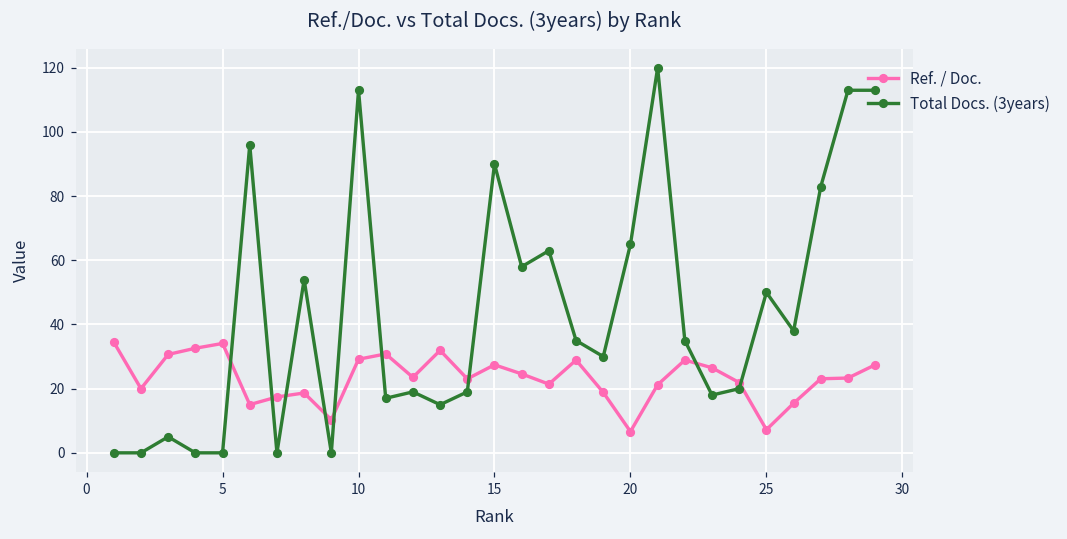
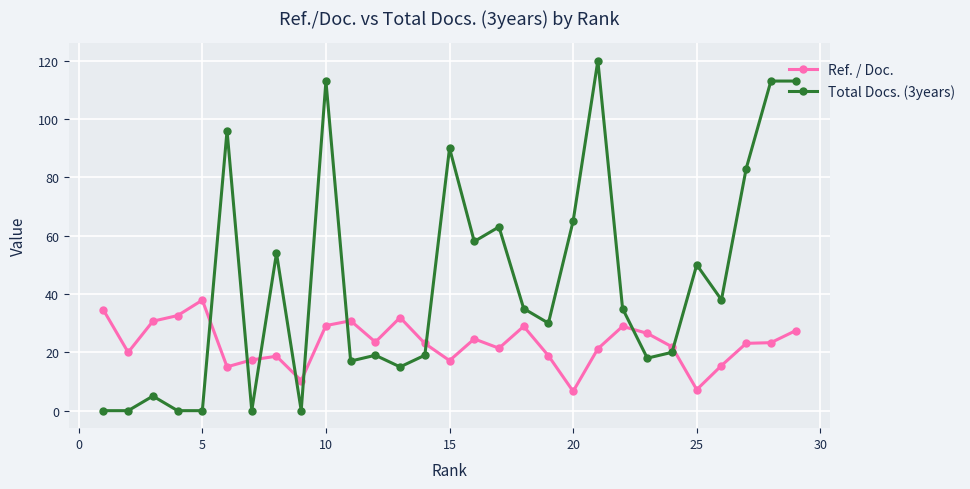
Ref. / Doc., 5: 34 -> 38
Ref. / Doc., 15: 27 -> 17
